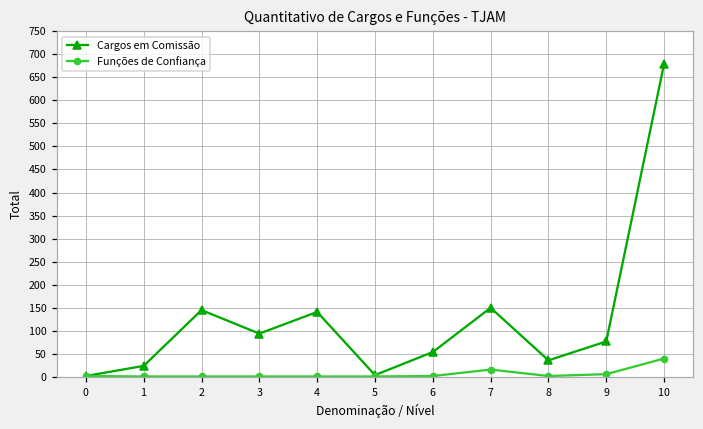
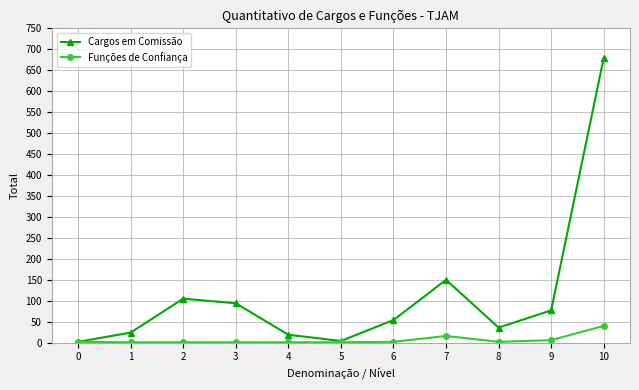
Cargos em Comissão, 2: 150 -> 110
Cargos em Comissão, 4: 140 -> 20
